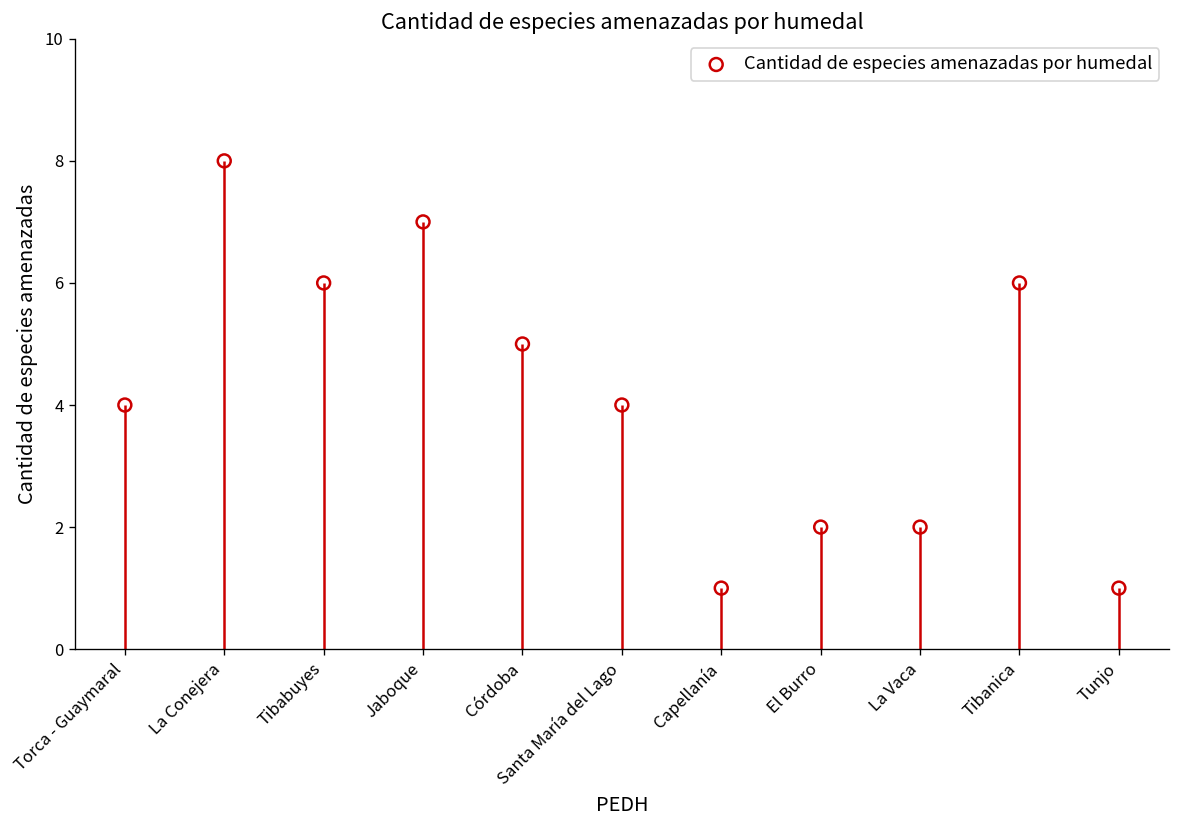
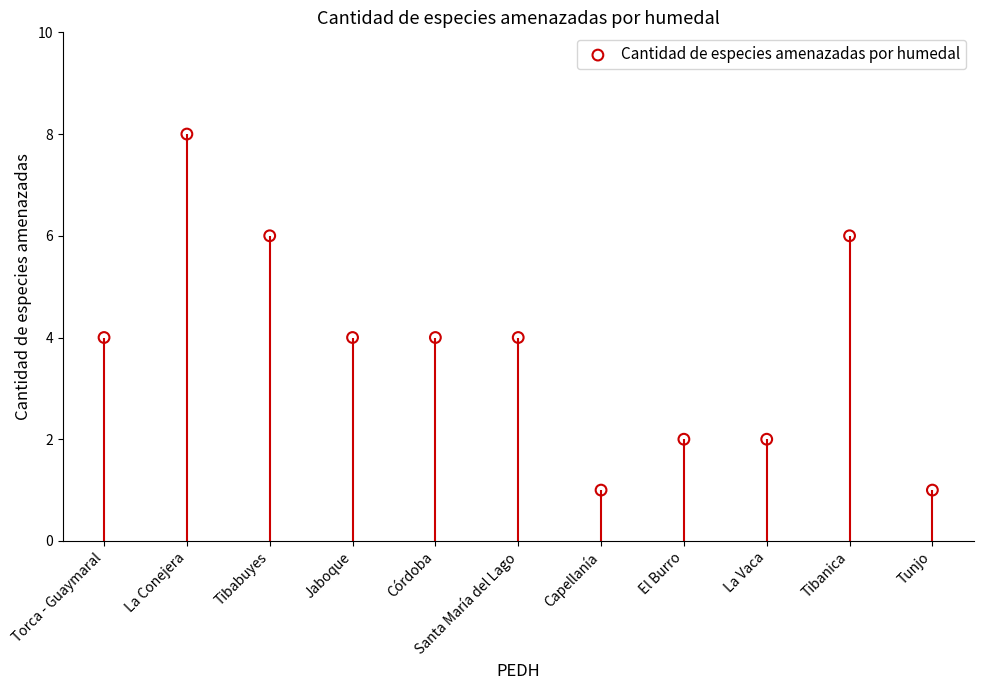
Jaboque: 7 -> 4
Córdoba: 5 -> 4
